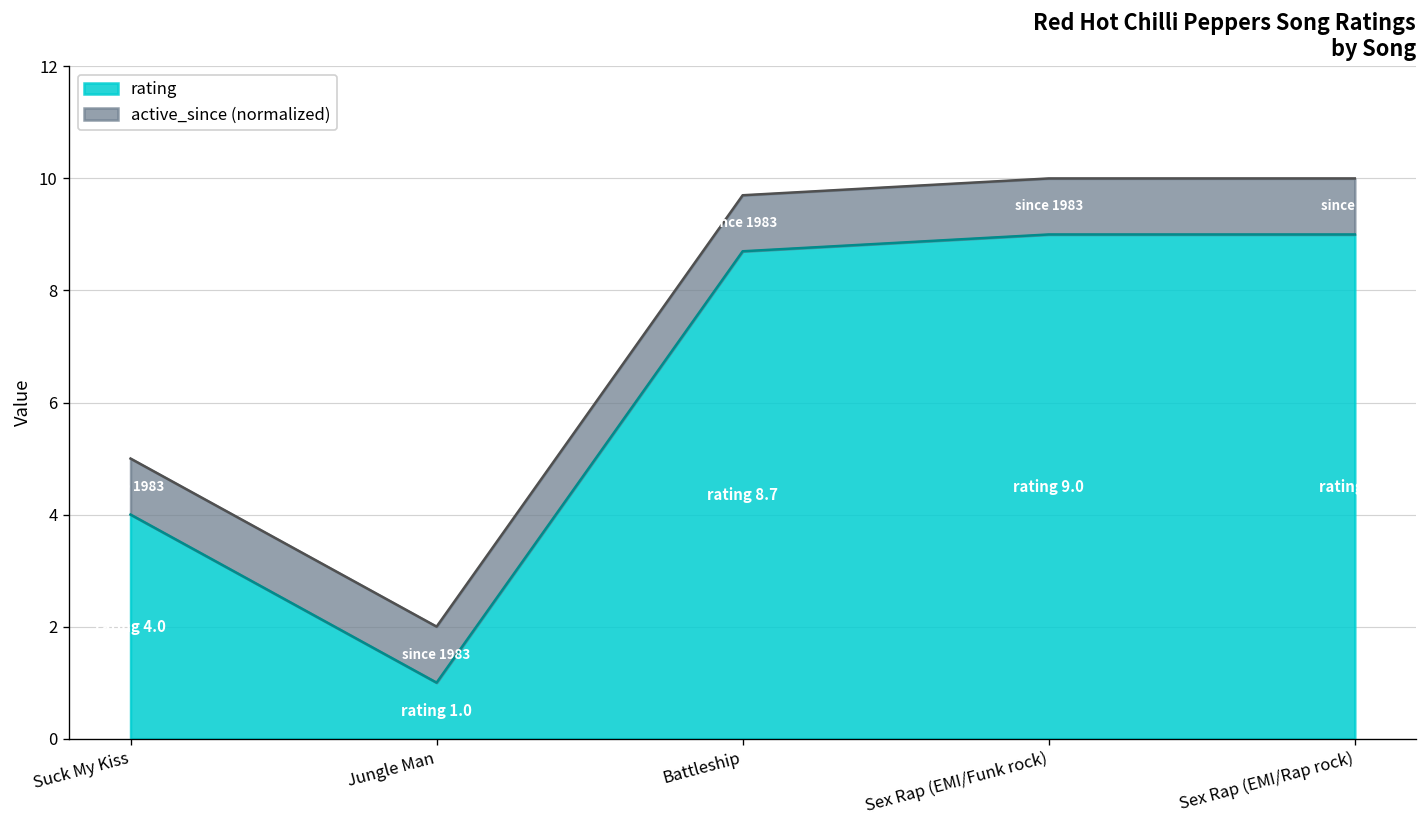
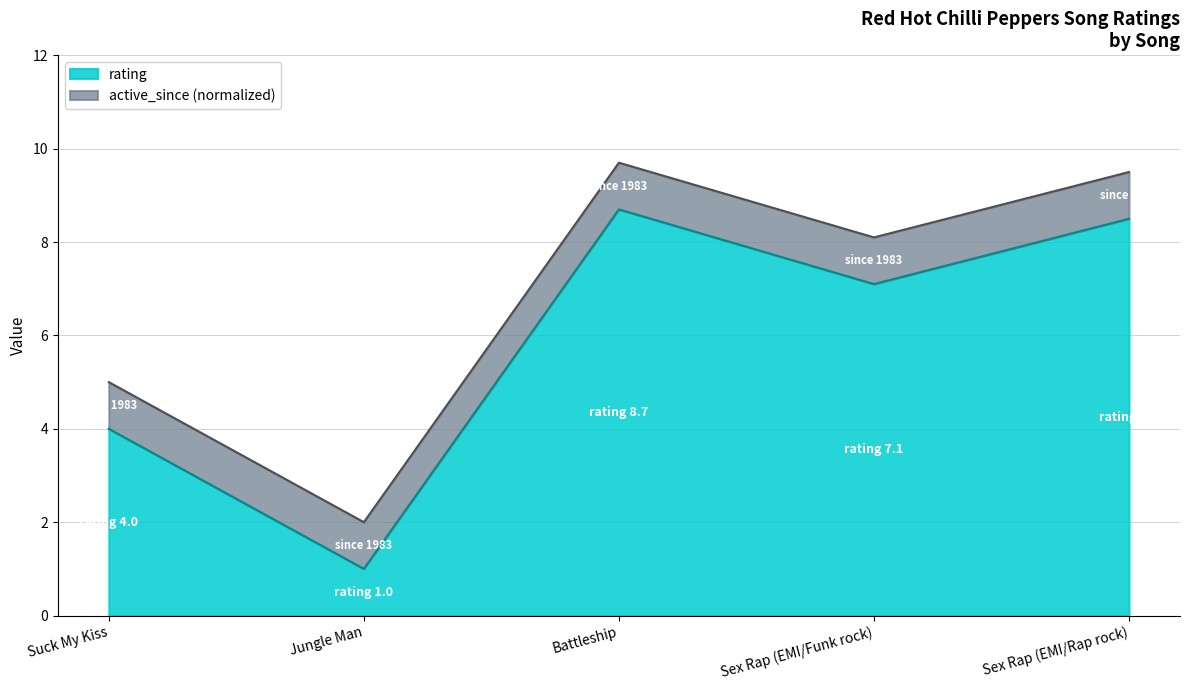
rating, Sex Rap (EMI/Funk rock): 9.0 -> 7.1
rating, Sex Rap (EMI/Rap rock): 9.0 -> 8.5
